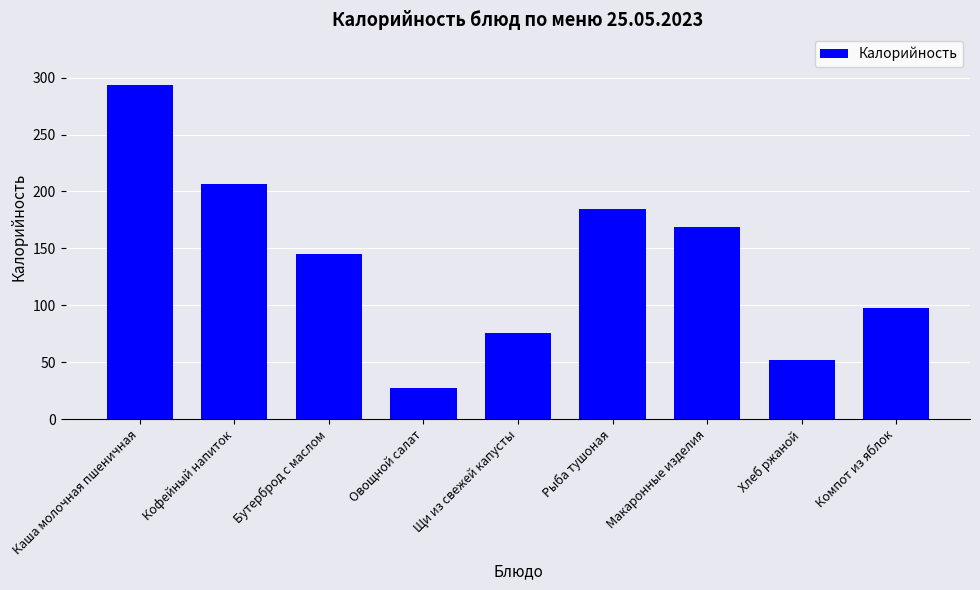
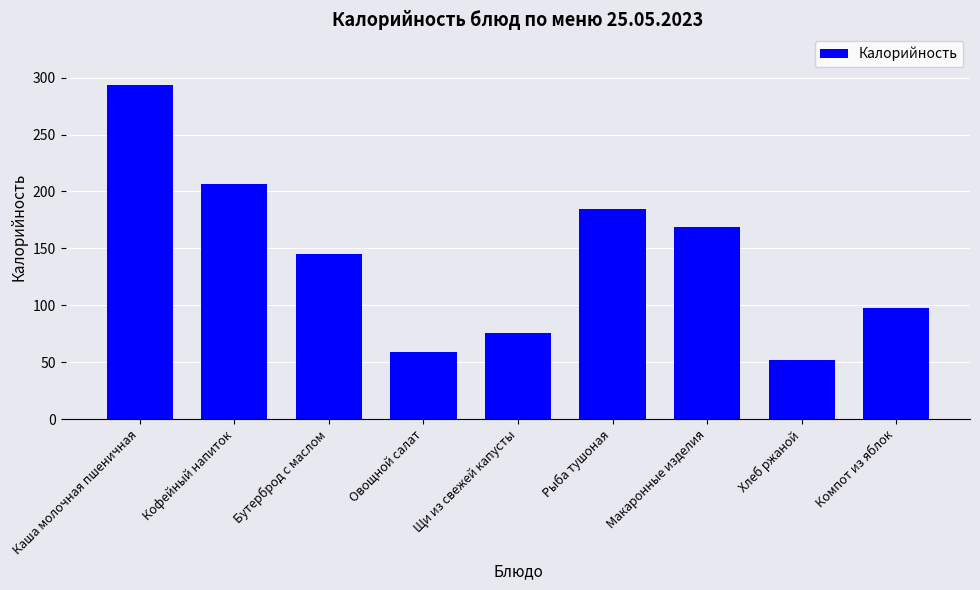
Овощной салат: 28 -> 59
